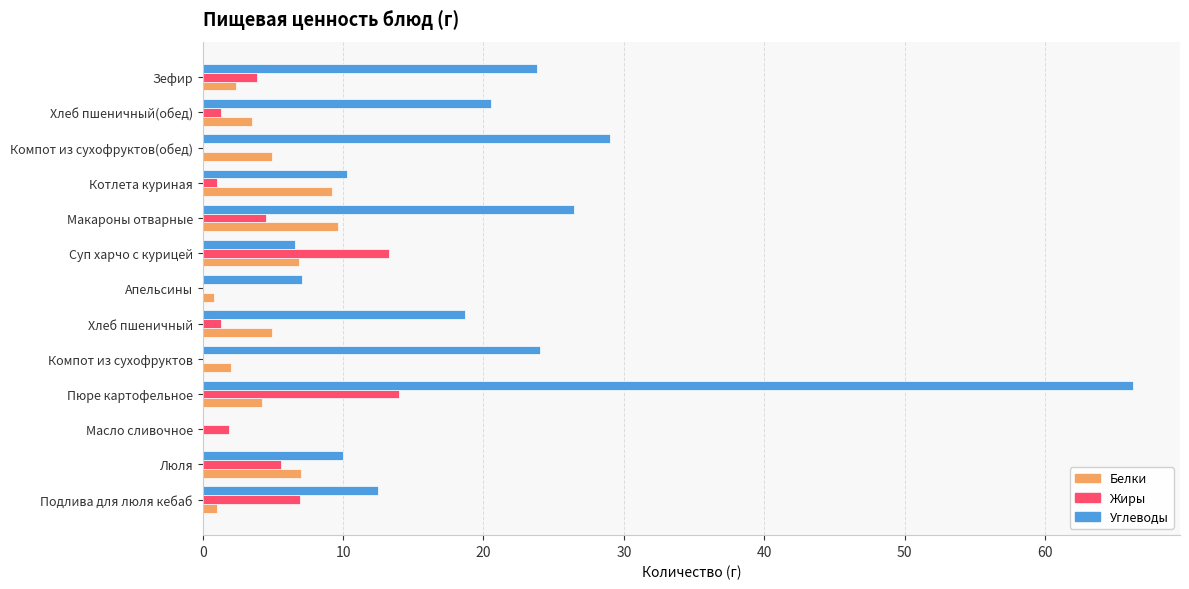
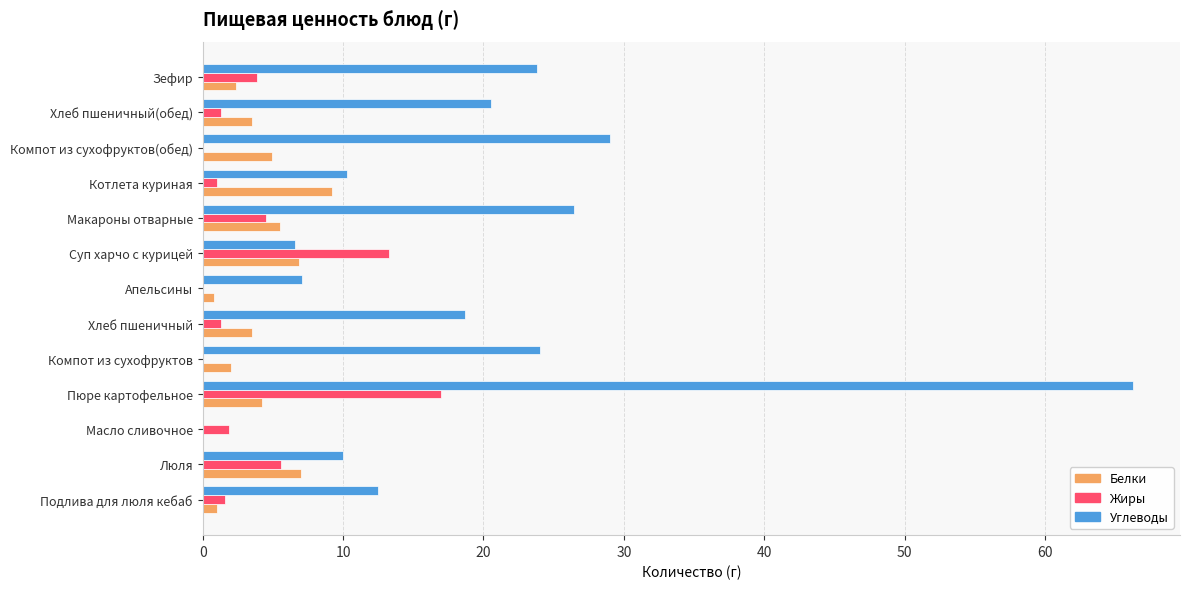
Белки, Макароны отварные: 9.6 -> 5.5
Белки, Хлеб пшеничный: 4.9 -> 3.5
Жиры, Пюре картофельное: 14.0 -> 17.0
Жиры, Подлива для люля кебаб: 6.9 -> 1.6
